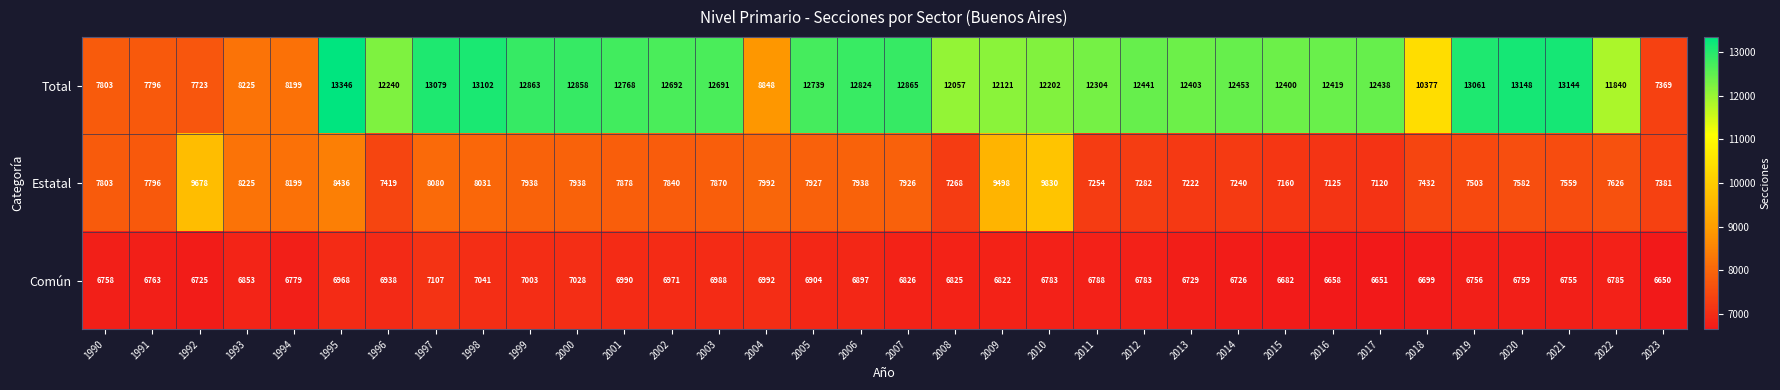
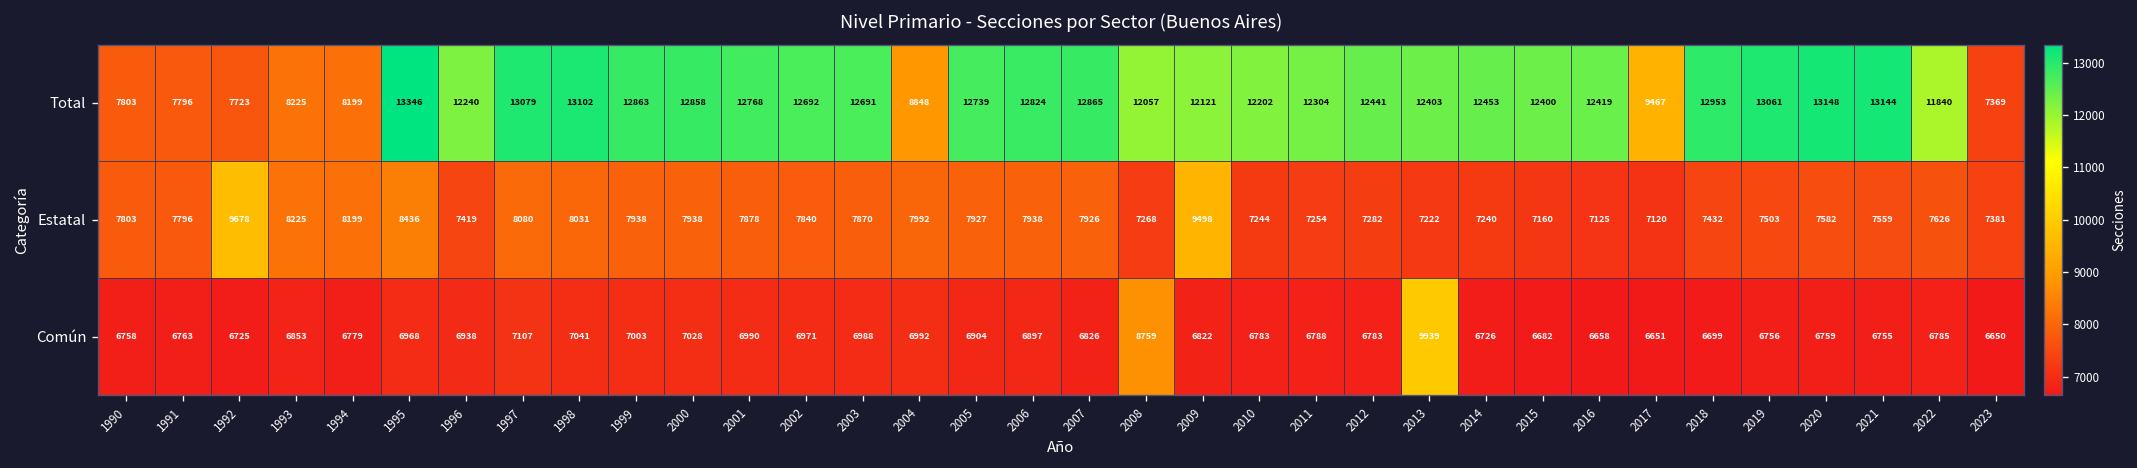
Total, 2017: 12438 -> 9467
Total, 2018: 10377 -> 12953
Estatal, 2010: 9830 -> 7244
Común, 2008: 6825 -> 8759
Común, 2013: 6729 -> 9939
